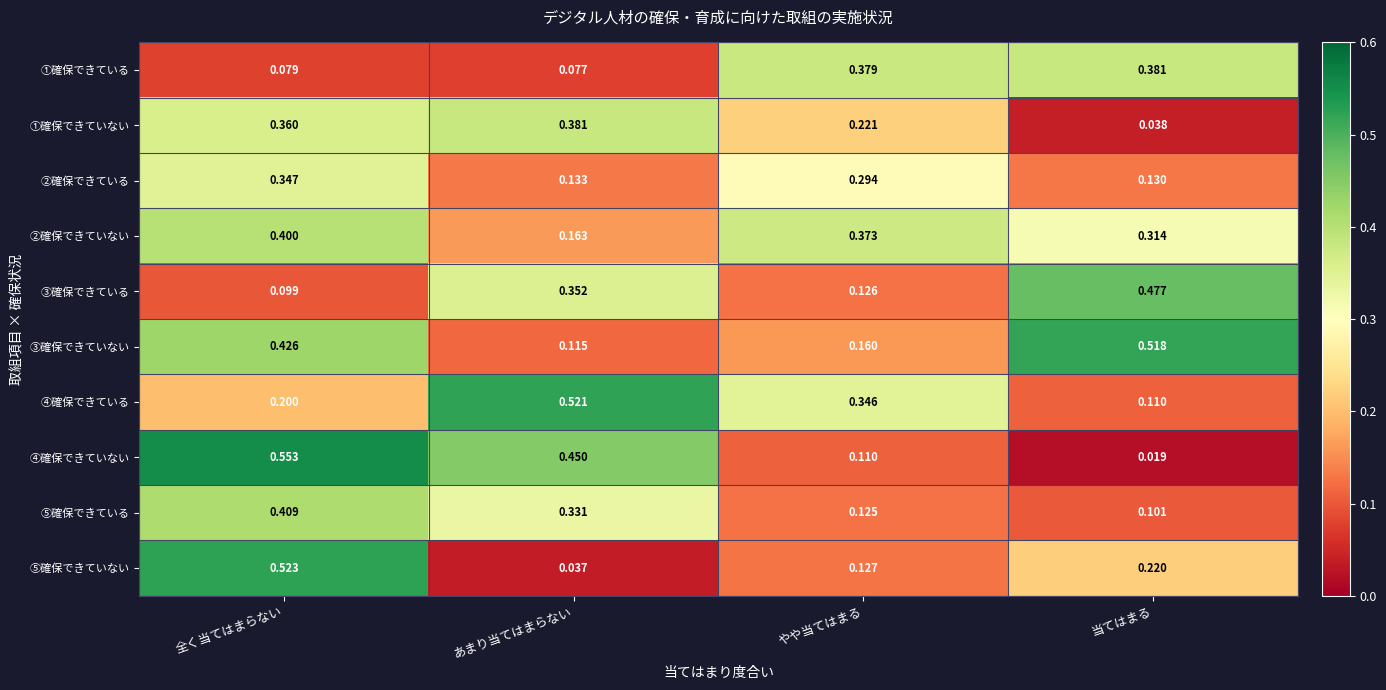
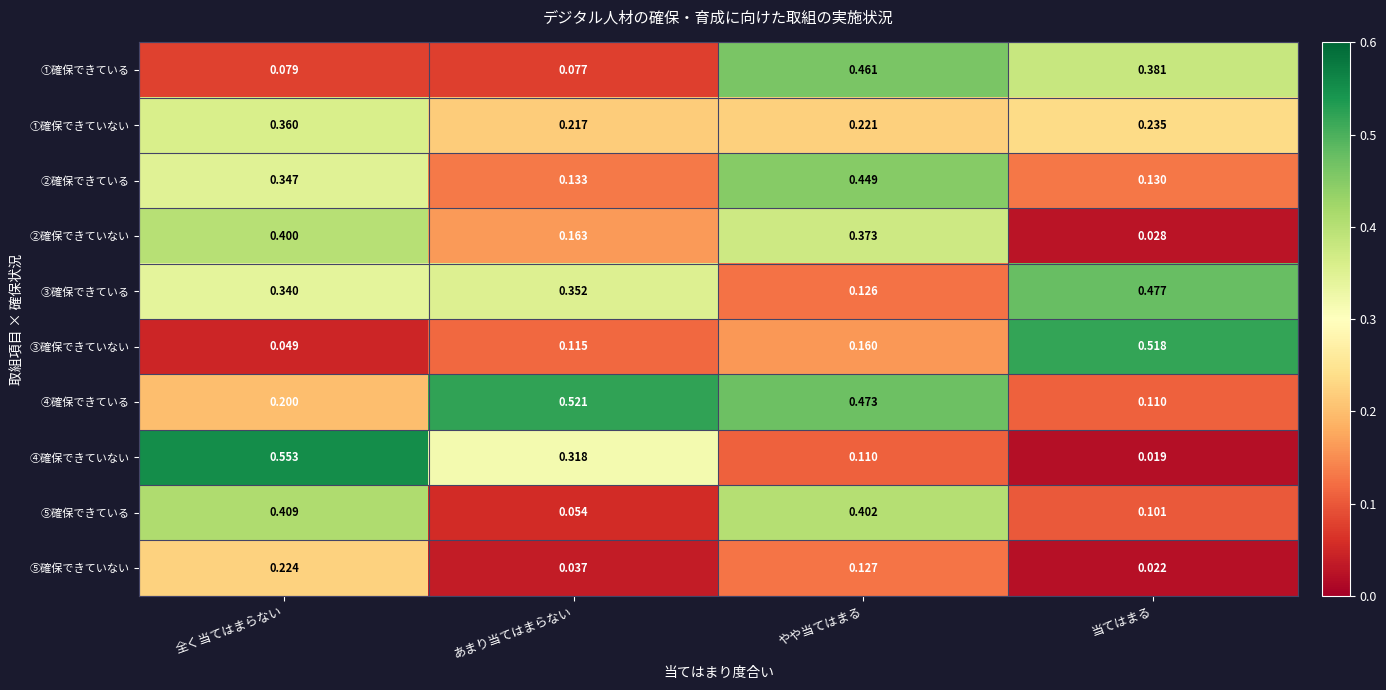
①確保できている, やや当てはまる: 0.379 -> 0.461
①確保できていない, あまり当てはまらない: 0.381 -> 0.217
①確保できていない, 当てはまる: 0.038 -> 0.235
②確保できている, やや当てはまる: 0.294 -> 0.449
②確保できていない, 当てはまる: 0.314 -> 0.028
③確保できている, 全く当てはまらない: 0.099 -> 0.340
③確保できていない, 全く当てはまらない: 0.426 -> 0.049
④確保できている, やや当てはまる: 0.346 -> 0.473
④確保できていない, あまり当てはまらない: 0.450 -> 0.318
⑤確保できている, あまり当てはまらない: 0.331 -> 0.054
⑤確保できている, やや当てはまる: 0.125 -> 0.402
⑤確保できていない, 全く当てはまらない: 0.523 -> 0.224
⑤確保できていない, 当てはまる: 0.220 -> 0.022
